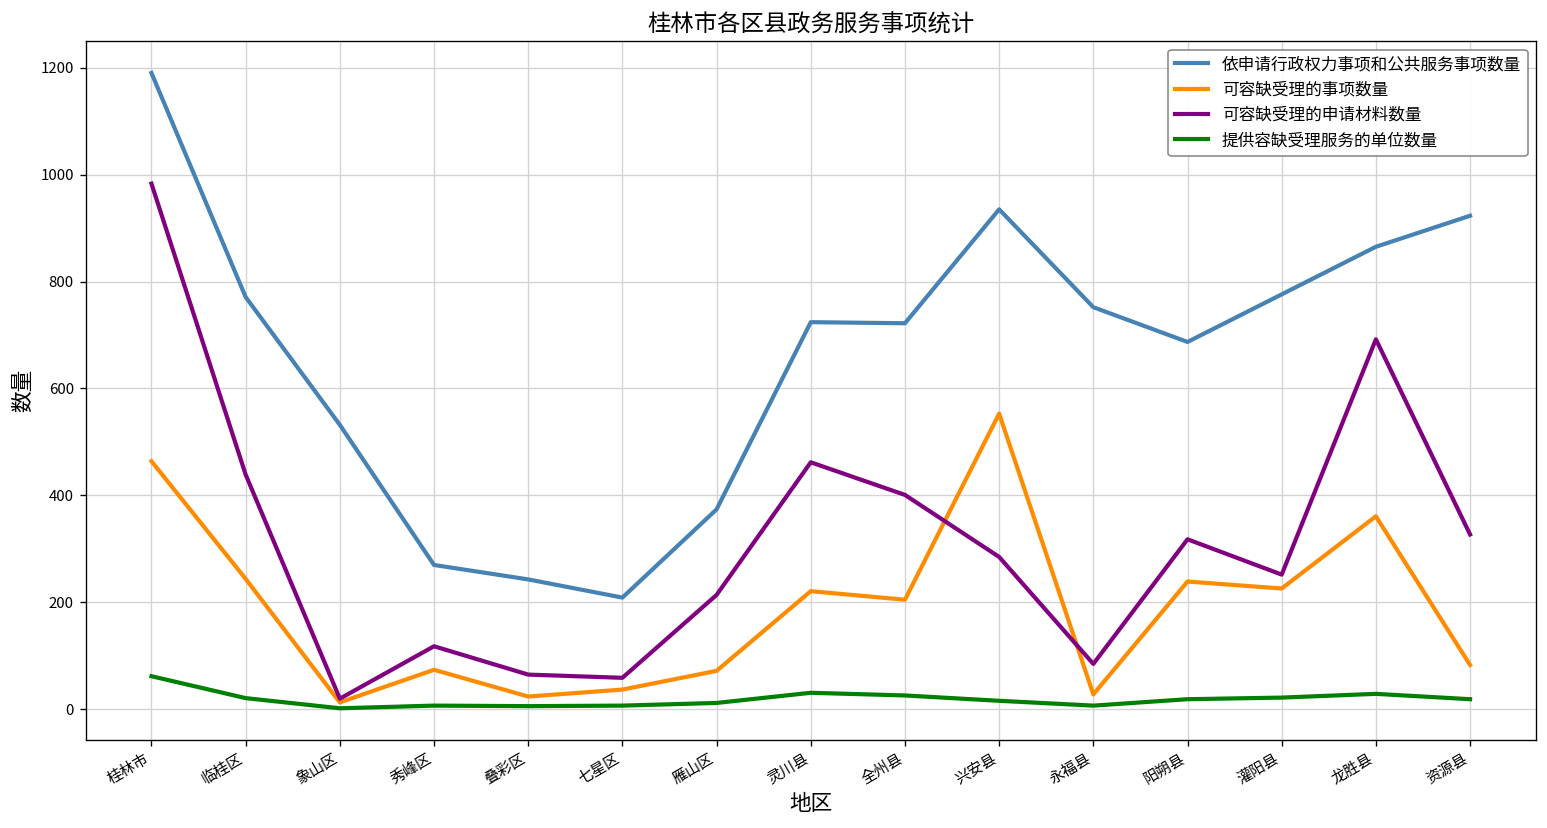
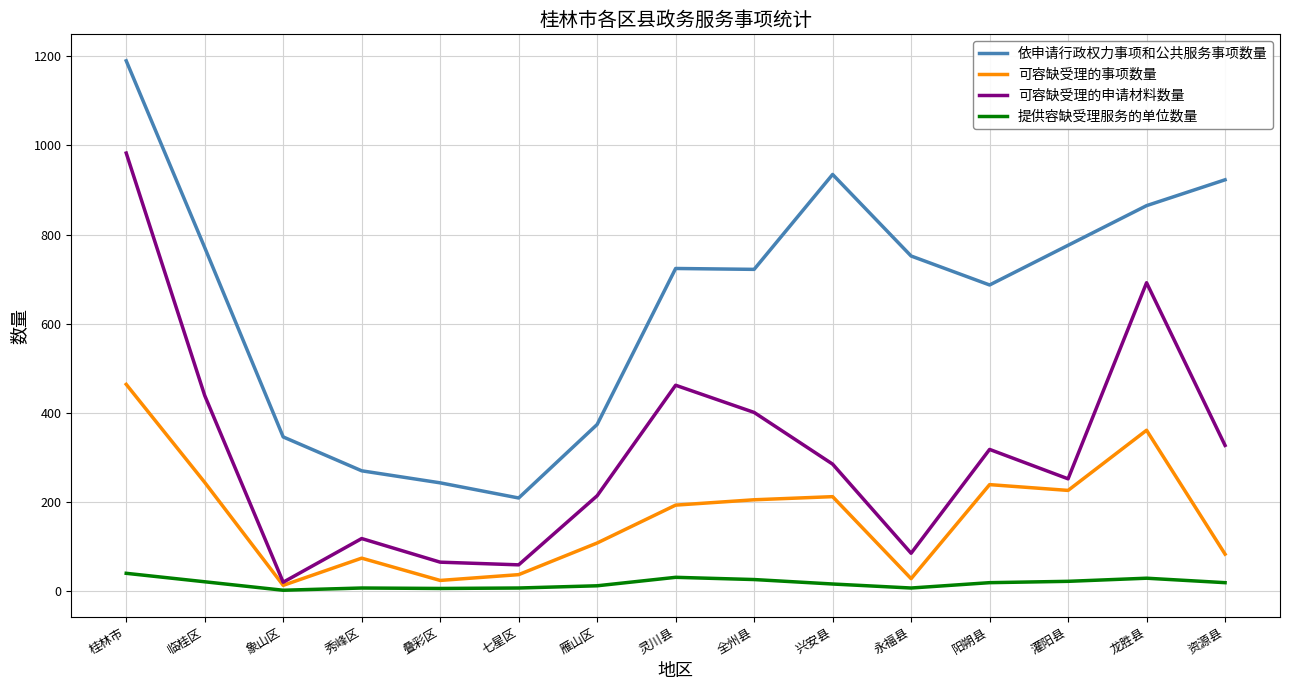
提供容缺受理服务的单位数量, 桂林市: 60 -> 40
依申请行政权力事项和公共服务事项数量, 象山区: 530 -> 350
可容缺受理的事项数量, 雁山区: 70 -> 110
可容缺受理的事项数量, 灵川县: 220 -> 190
可容缺受理的事项数量, 兴安县: 550 -> 210
